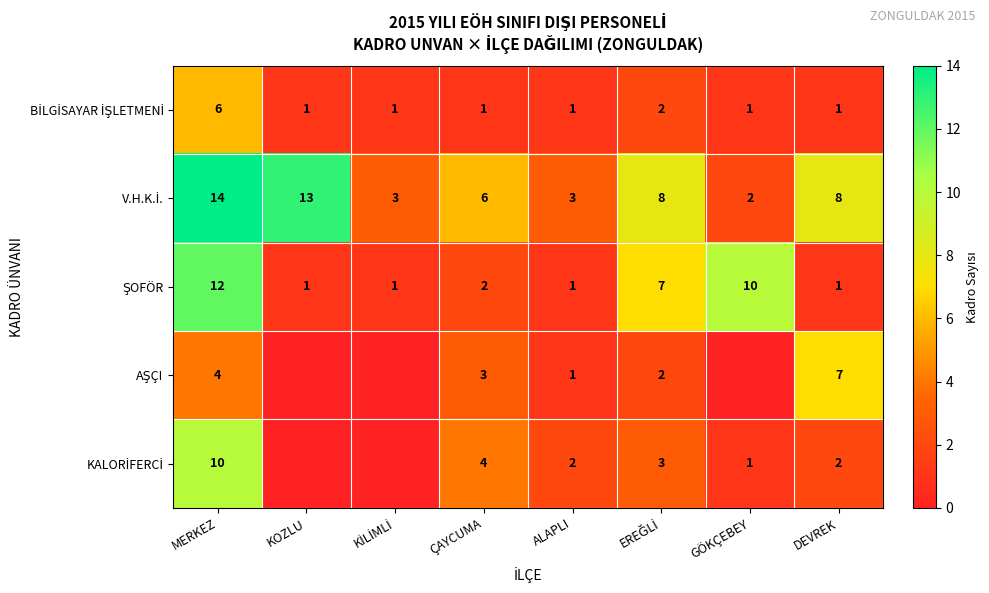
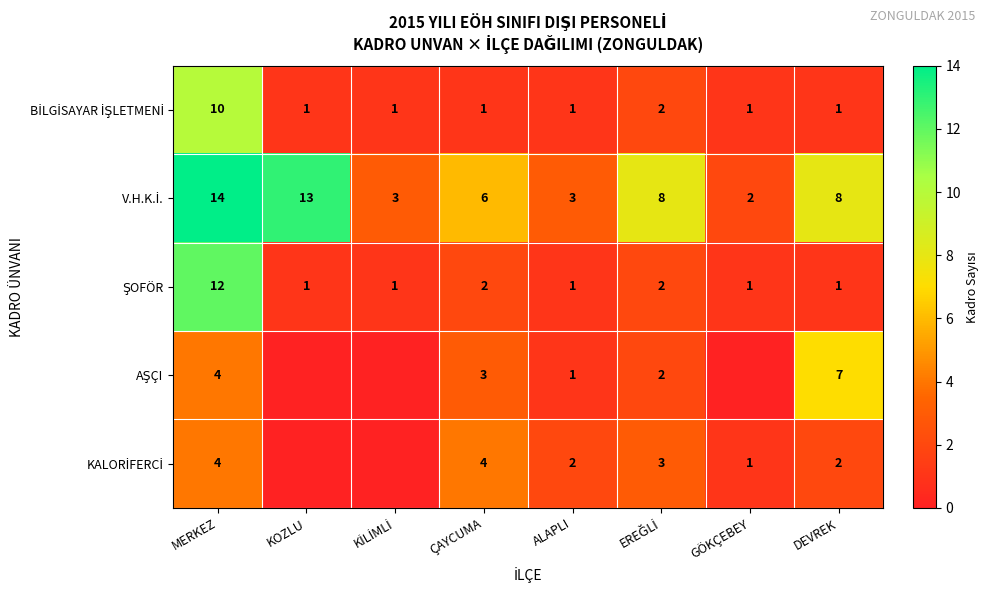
BİLGİSAYAR İŞLETMENİ, MERKEZ: 6 -> 10
ŞOFÖR, EREĞLİ: 7 -> 2
ŞOFÖR, GÖKÇEBEY: 10 -> 1
KALORİFERCİ, MERKEZ: 10 -> 4
